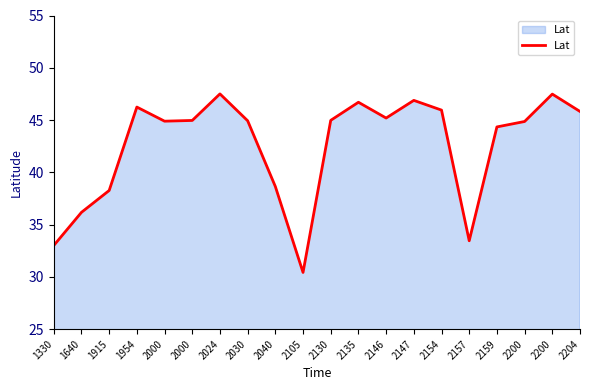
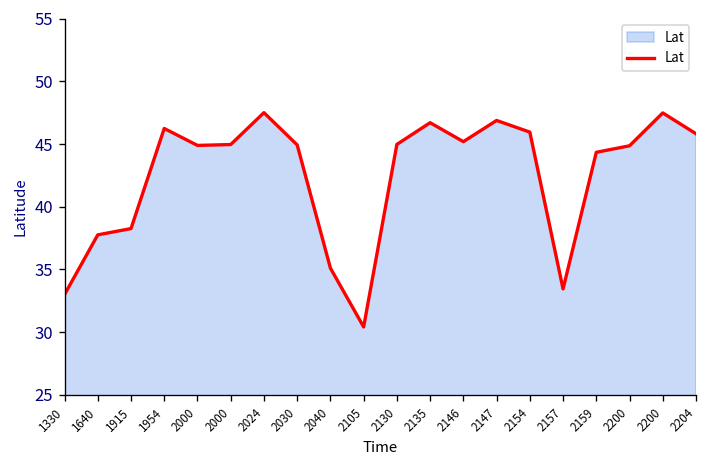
1640: 36.2 -> 37.8
2040: 38.6 -> 35.1
